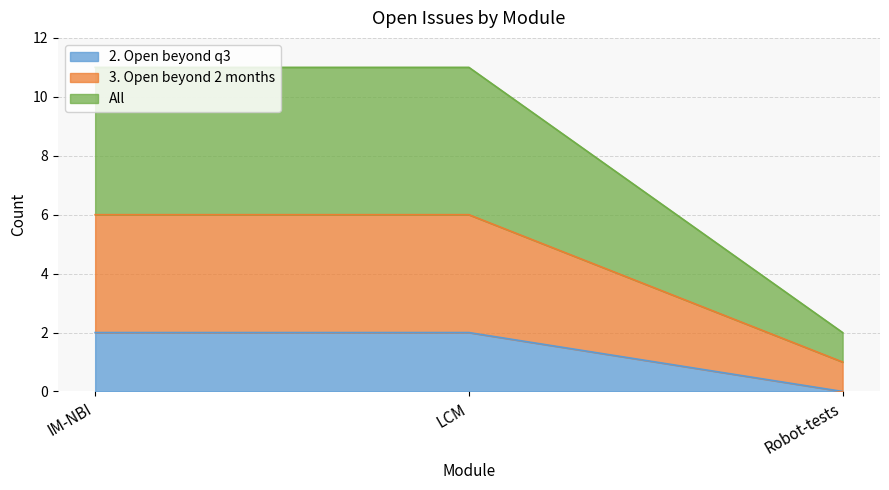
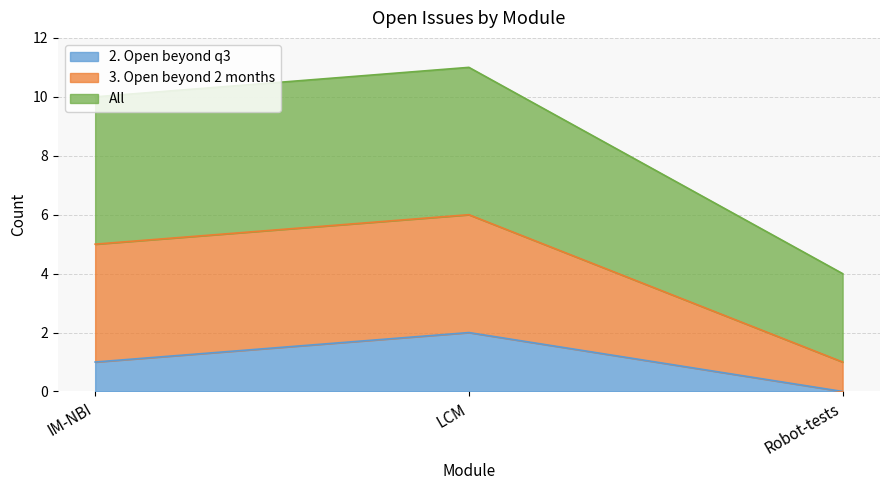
2. Open beyond q3, IM-NBI: 2 -> 1
All, Robot-tests: 1 -> 3
